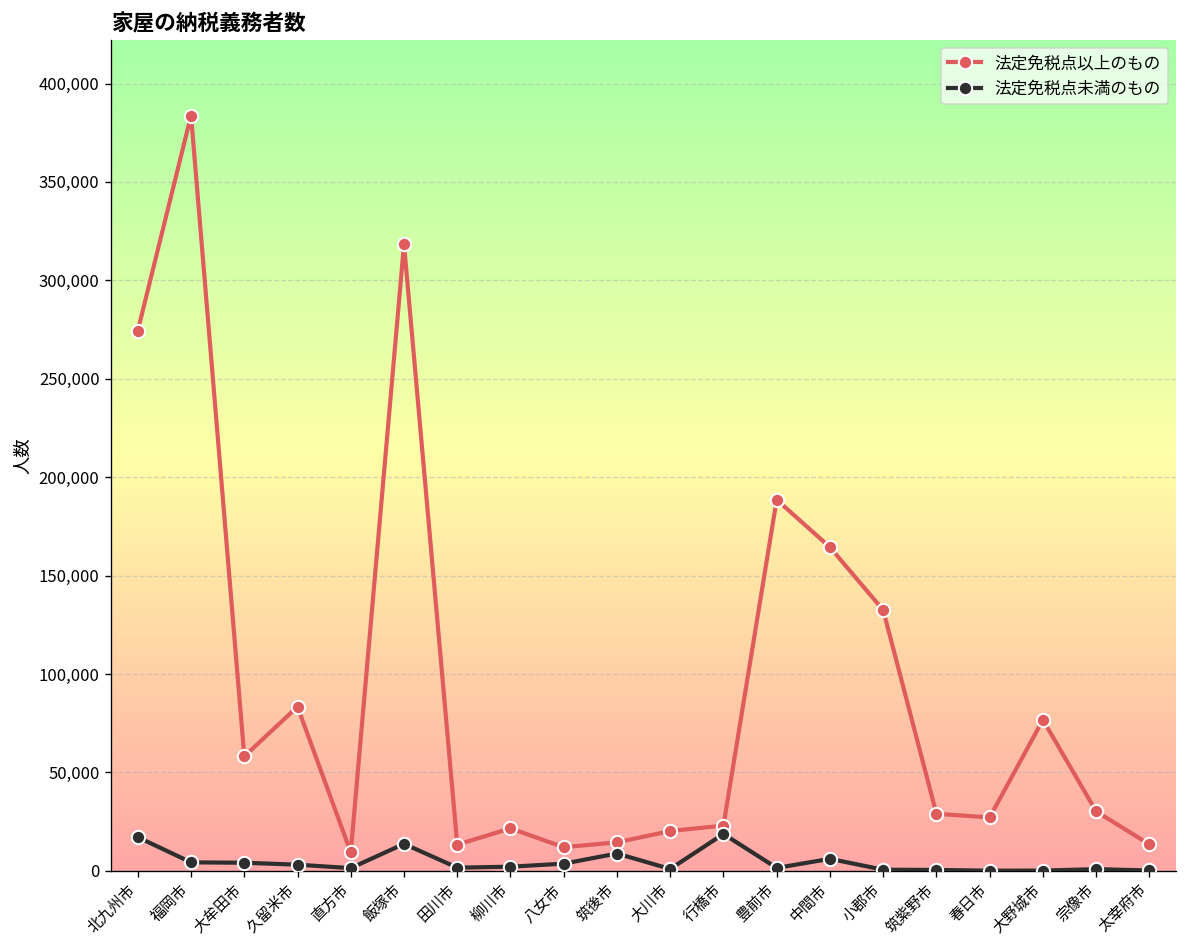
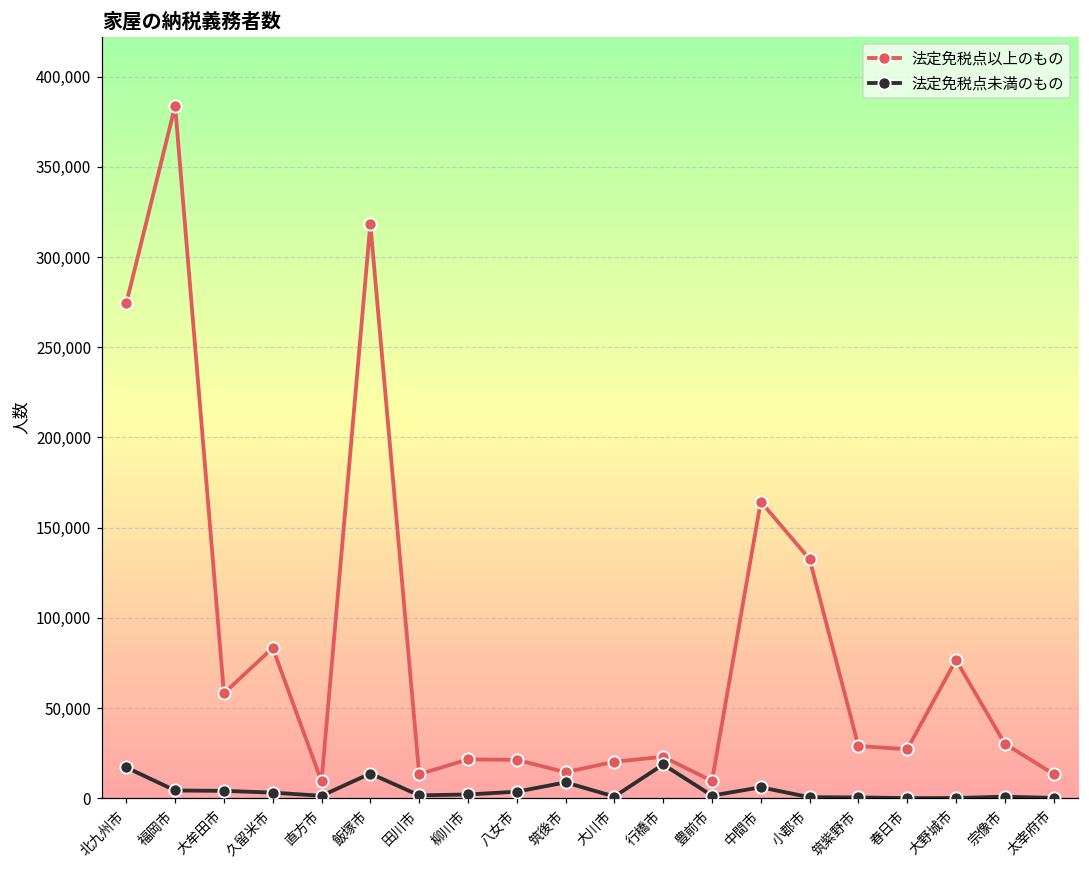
法定免税点以上のもの, 八女市: 12,000 -> 21,000
法定免税点以上のもの, 豊前市: 189,000 -> 10,000
